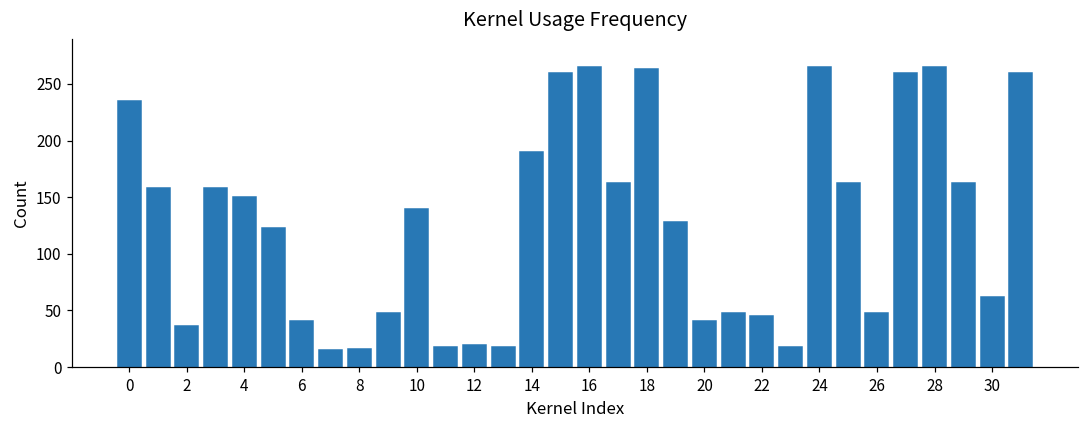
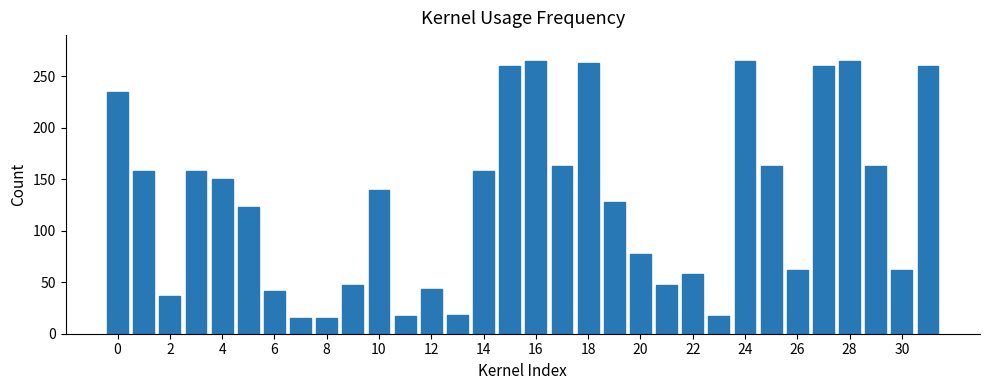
12: 19 -> 44
14: 190 -> 158
20: 41 -> 77
22: 45 -> 58
26: 48 -> 62
